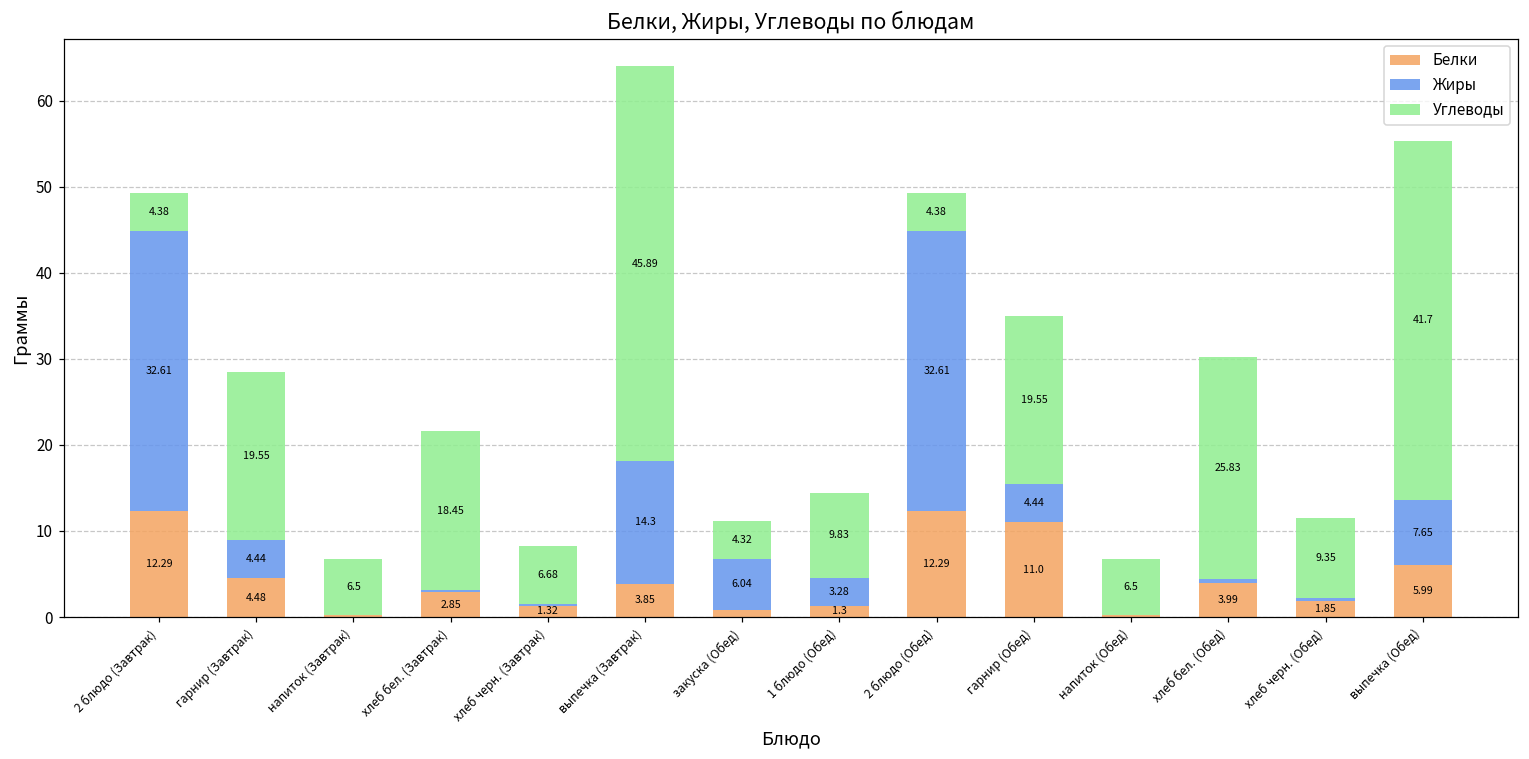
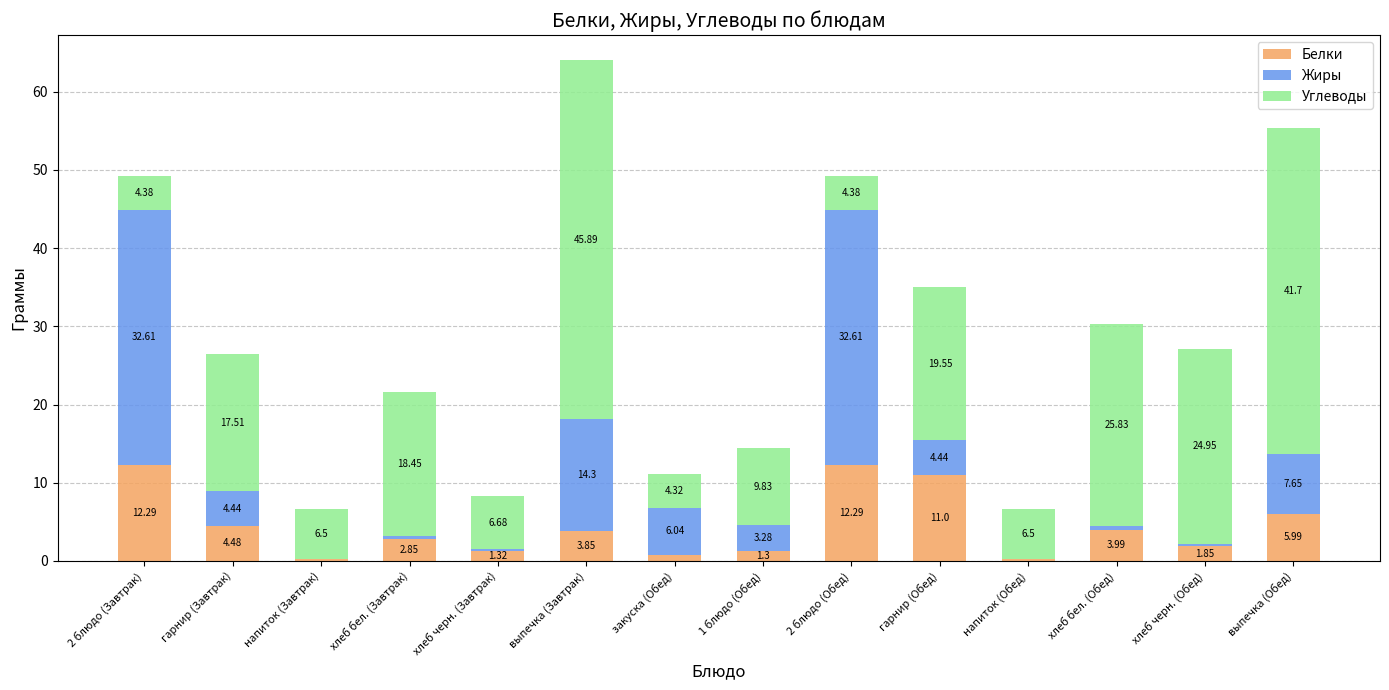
Углеводы, гарнир (Завтрак): 19.55 -> 17.51
Углеводы, хлеб черн. (Обед): 9.35 -> 24.95
